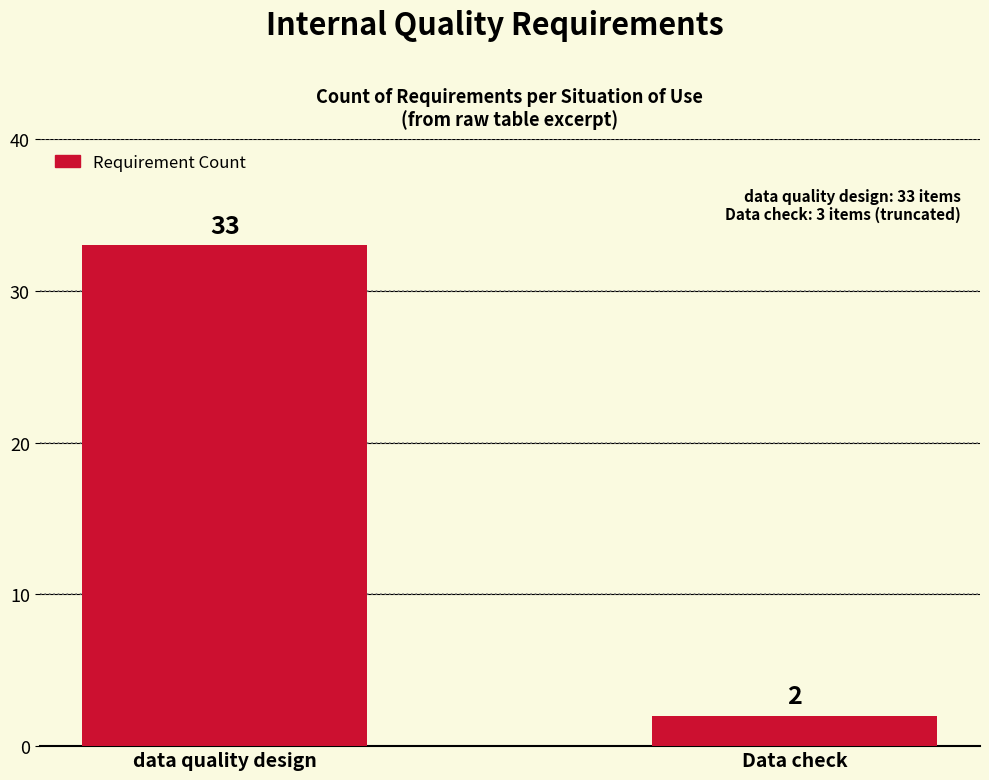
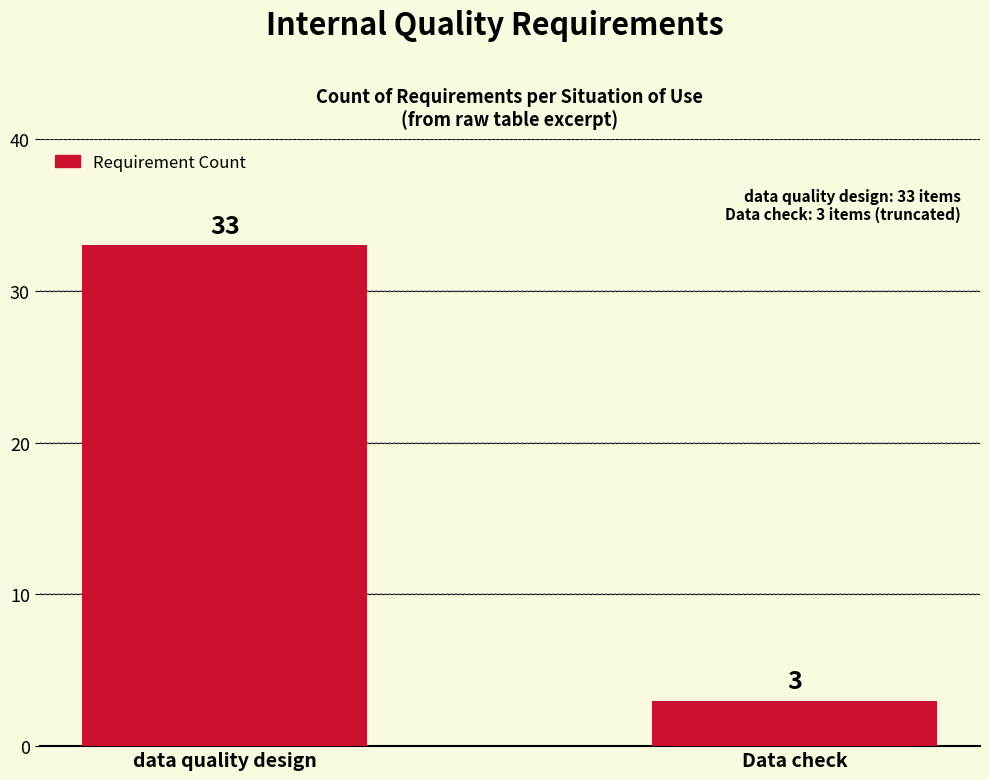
Data check: 2 -> 3
